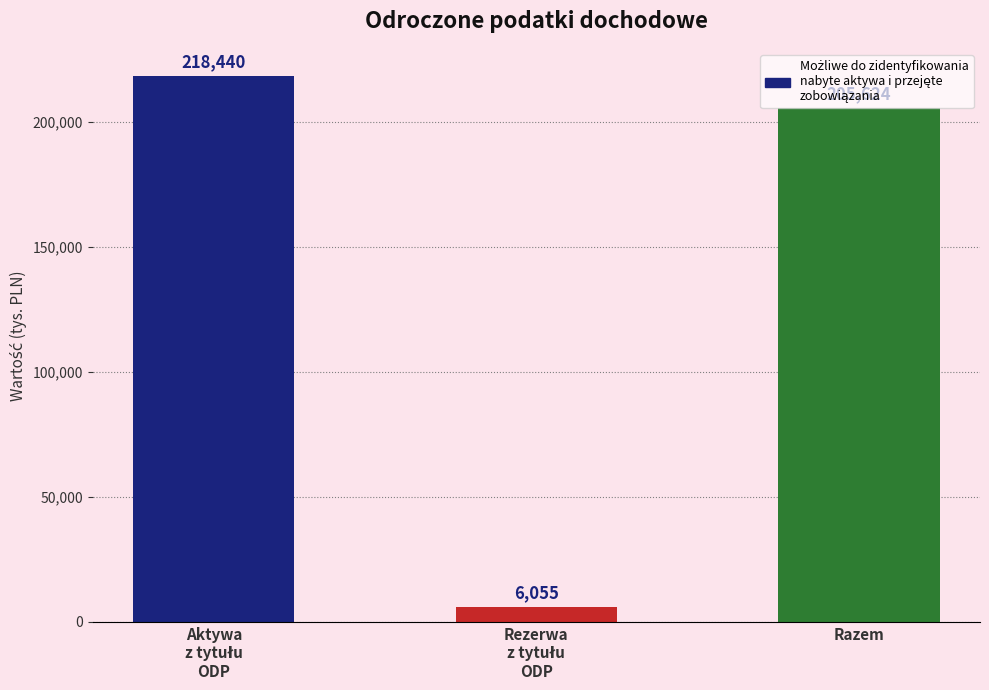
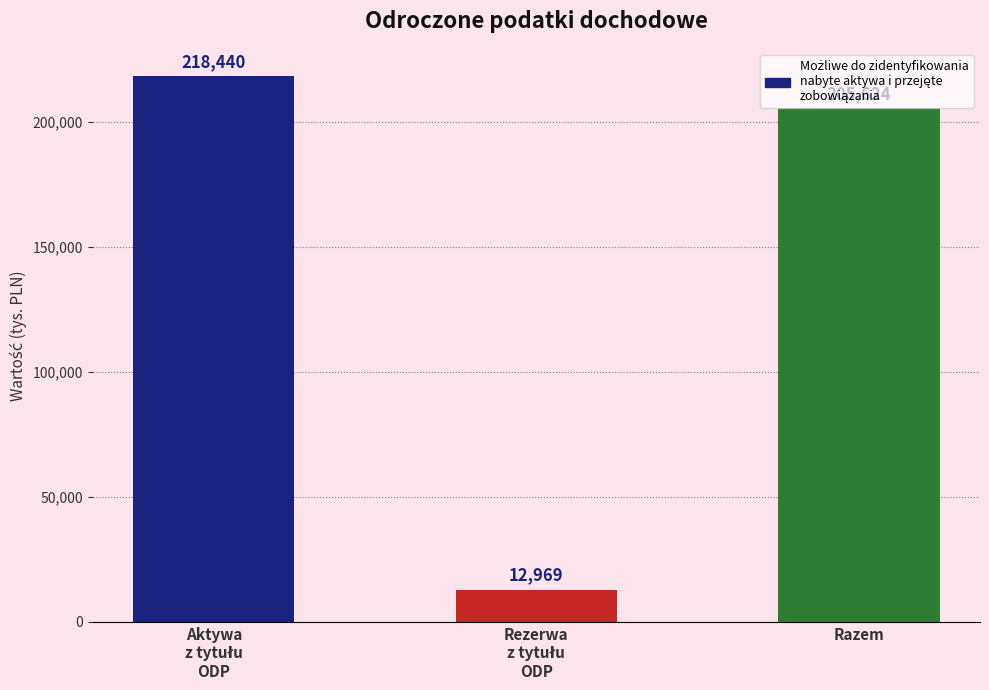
Rezerwa z tytułu ODP: 6,055 -> 12,969
